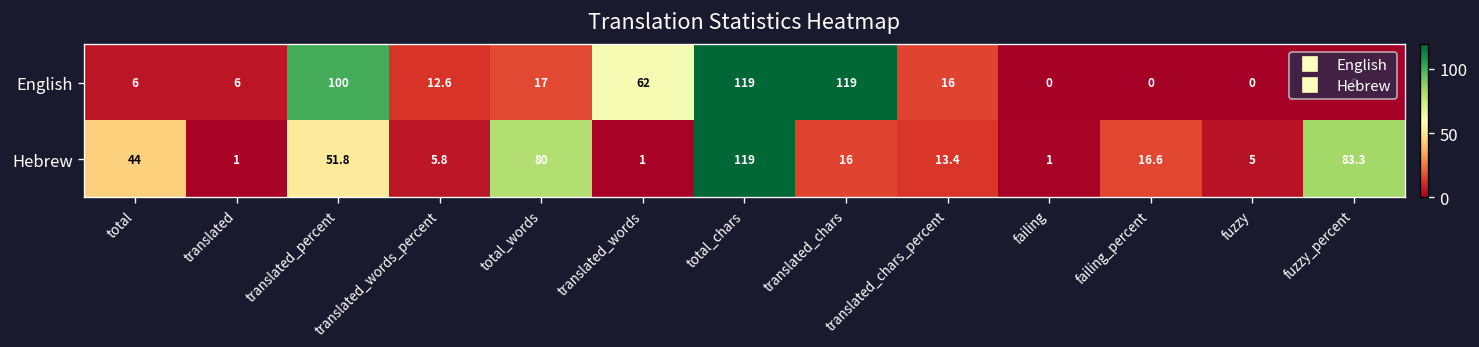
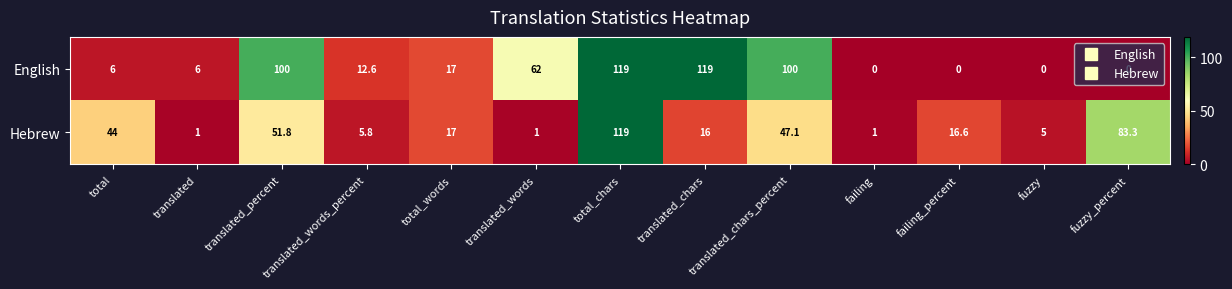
English, translated_chars_percent: 16 -> 100
Hebrew, total_words: 80 -> 17
Hebrew, translated_chars_percent: 13.4 -> 47.1
